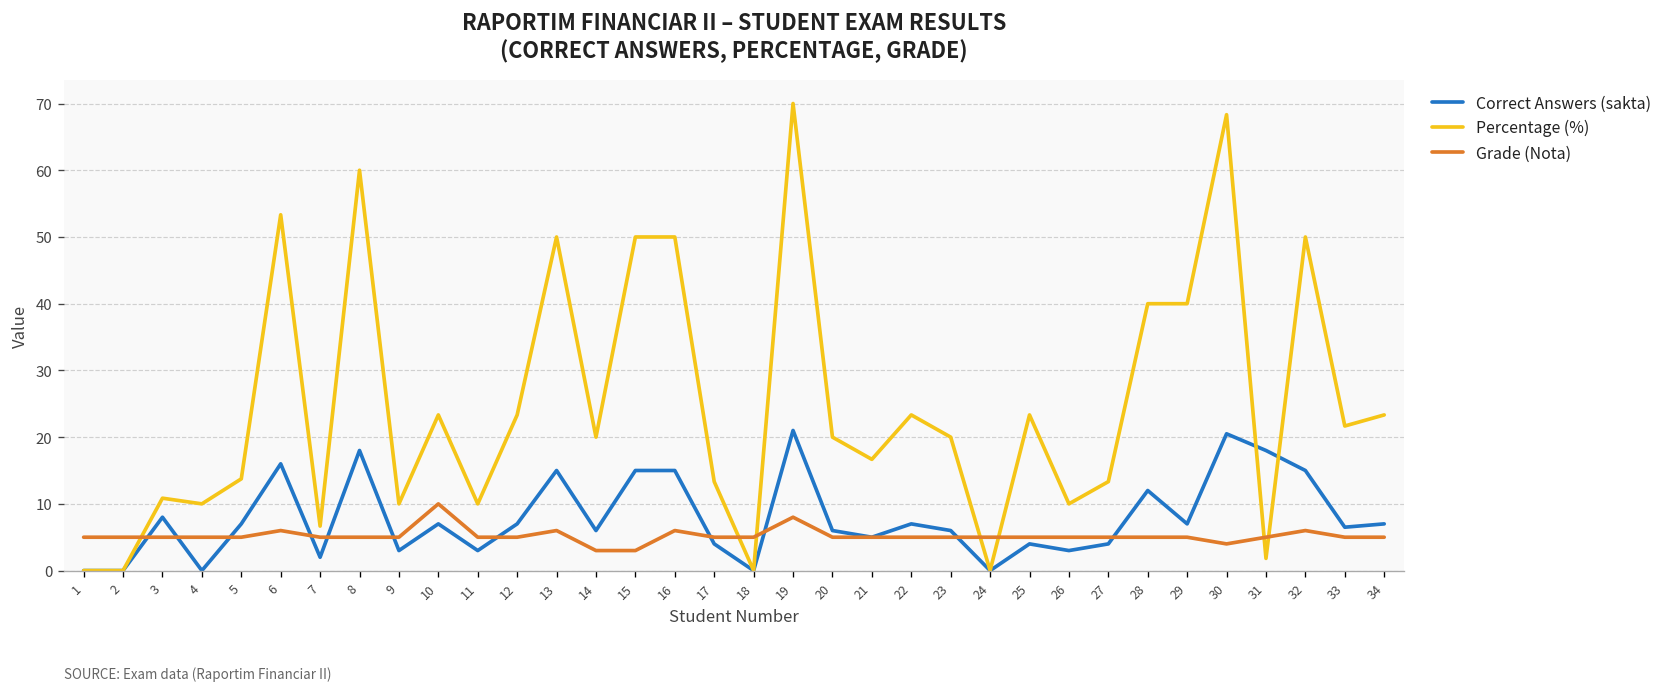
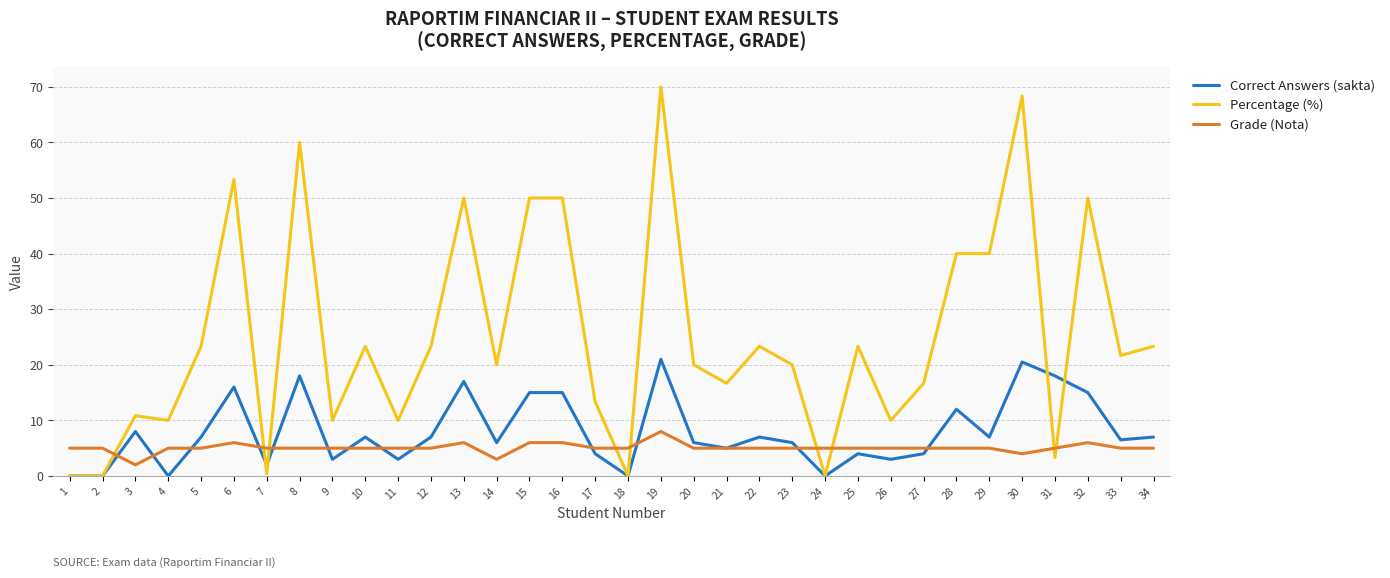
Grade (Nota), 3: 5 -> 2
Percentage (%), 5: 14 -> 23
Percentage (%), 7: 7 -> 0
Grade (Nota), 10: 10 -> 5
Correct Answers (sakta), 13: 15 -> 17
Grade (Nota), 15: 3 -> 6
Percentage (%), 27: 13 -> 17
Percentage (%), 31: 2 -> 3
